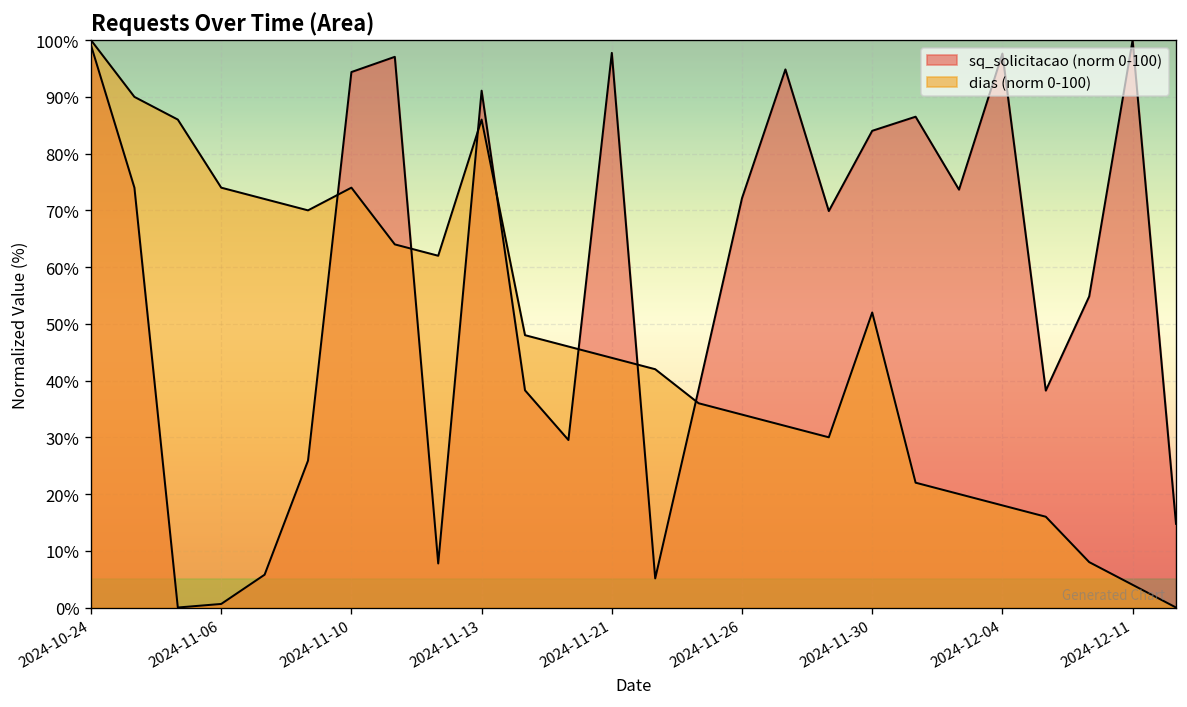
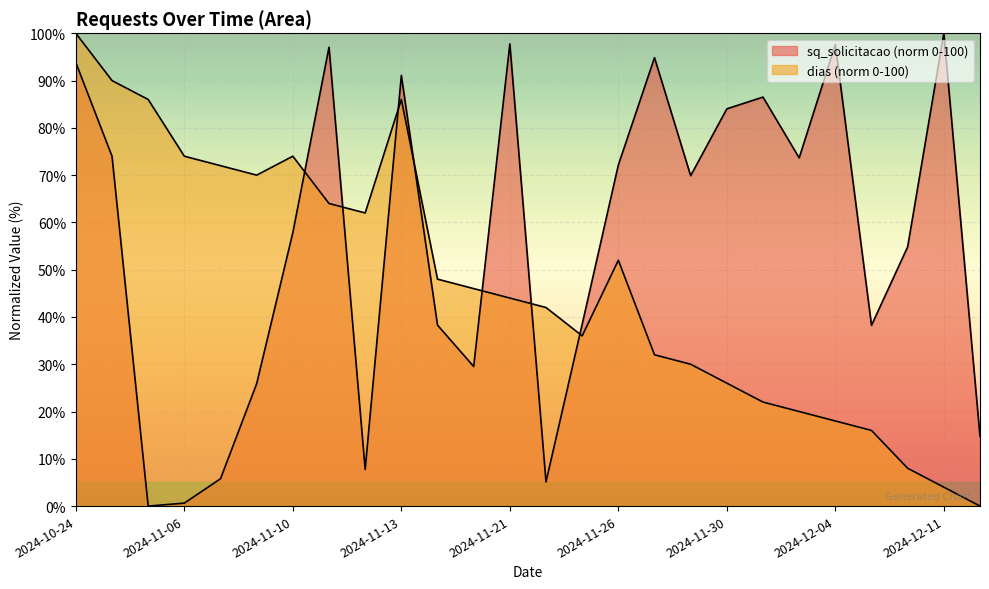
sq_solicitacao (norm 0-100), 2024-10-24: 99% -> 94%
sq_solicitacao (norm 0-100), 2024-11-10: 94% -> 58%
dias (norm 0-100), 2024-11-26: 34% -> 52%
dias (norm 0-100), 2024-11-30: 52% -> 26%
